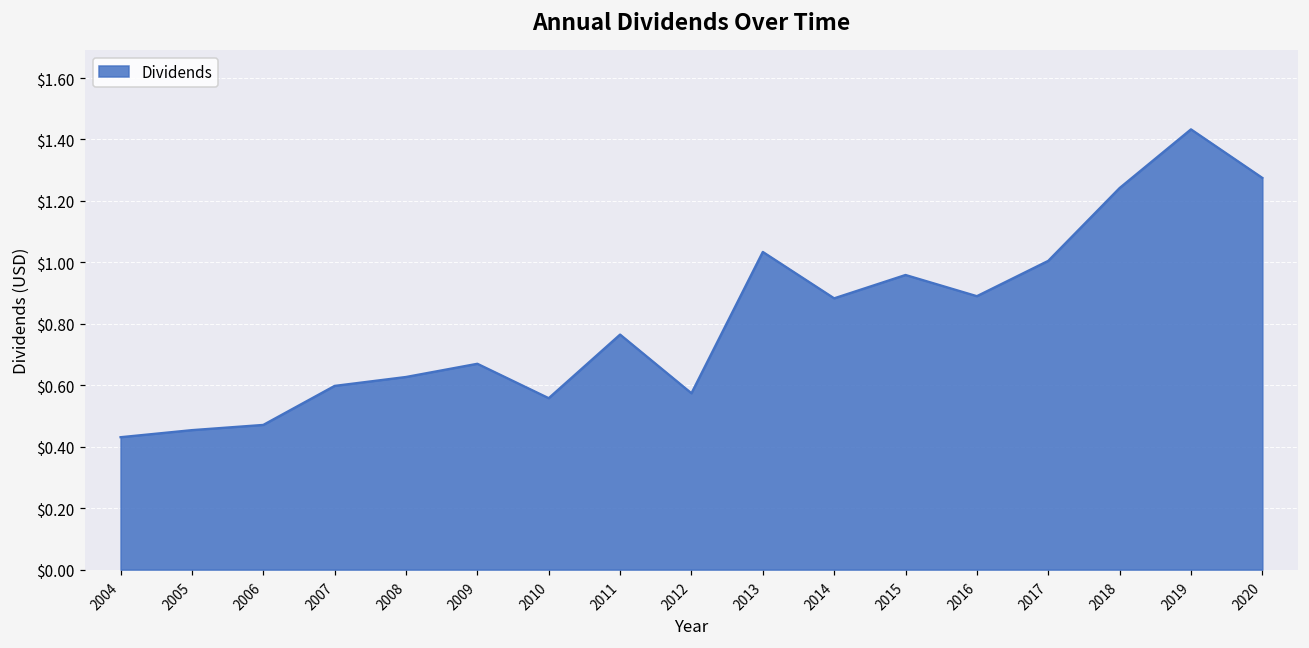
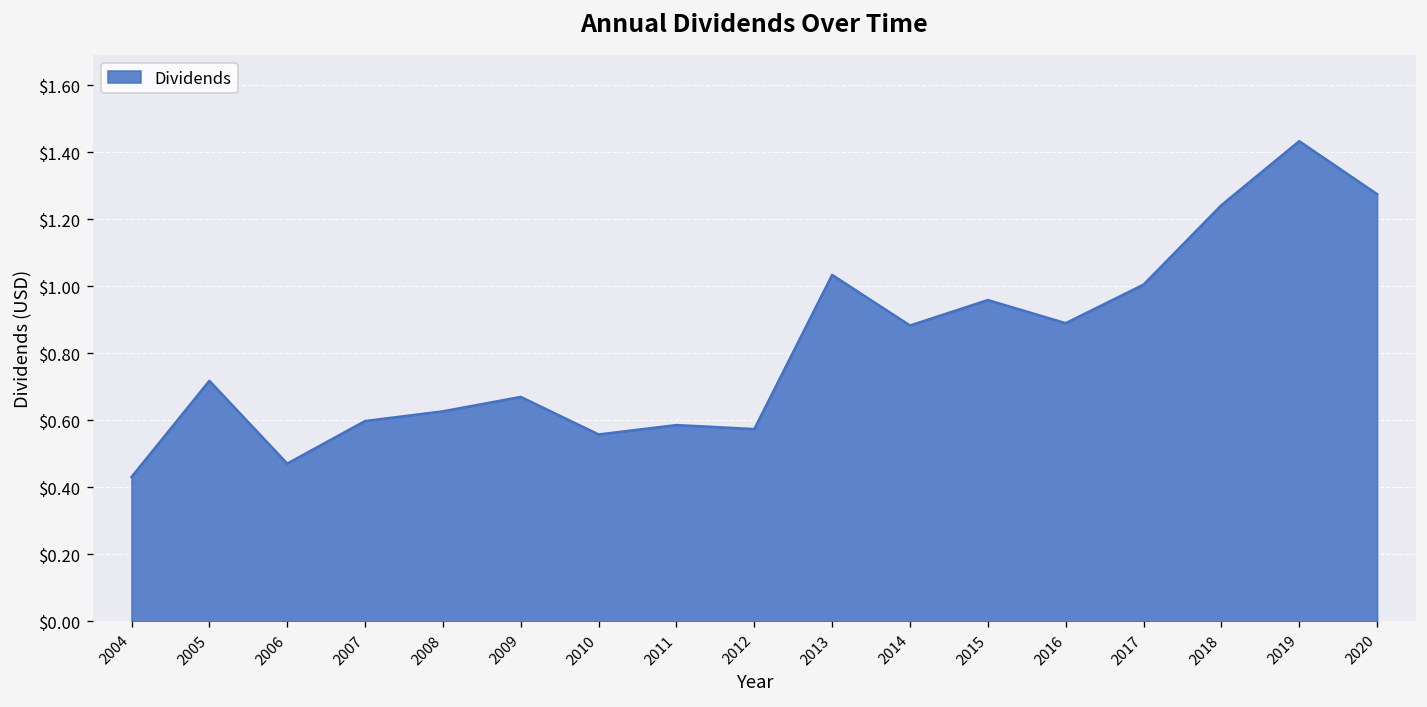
2005: $0.45 -> $0.72
2011: $0.77 -> $0.59
